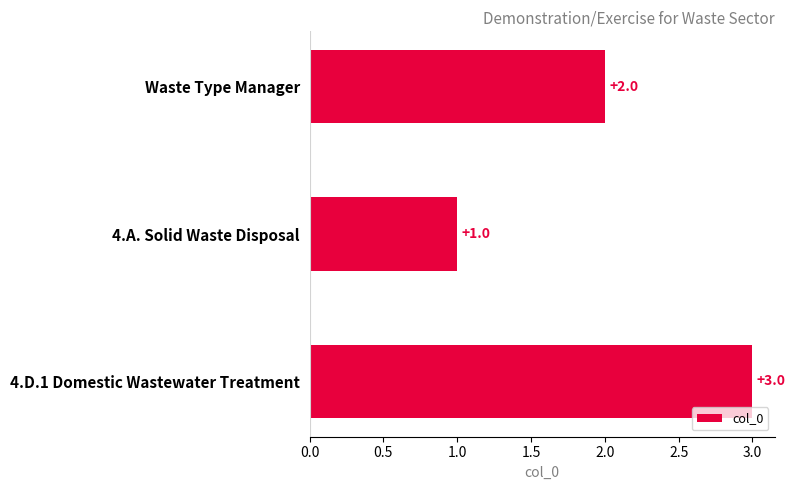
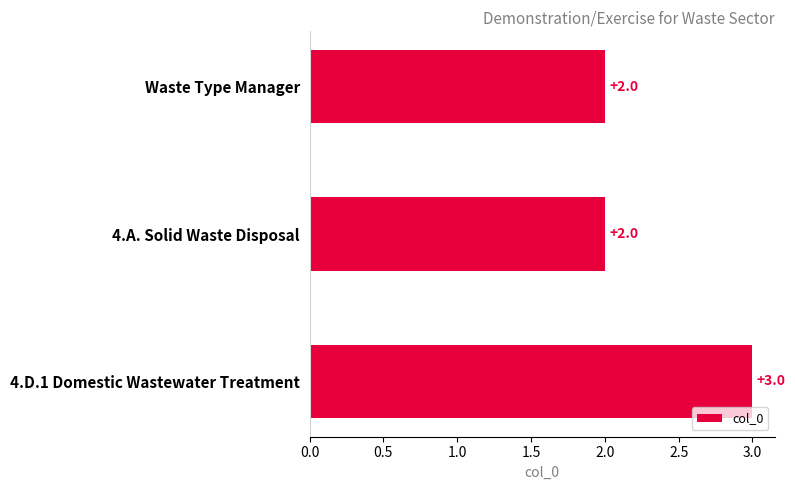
4.A. Solid Waste Disposal: +1.0 -> +2.0
